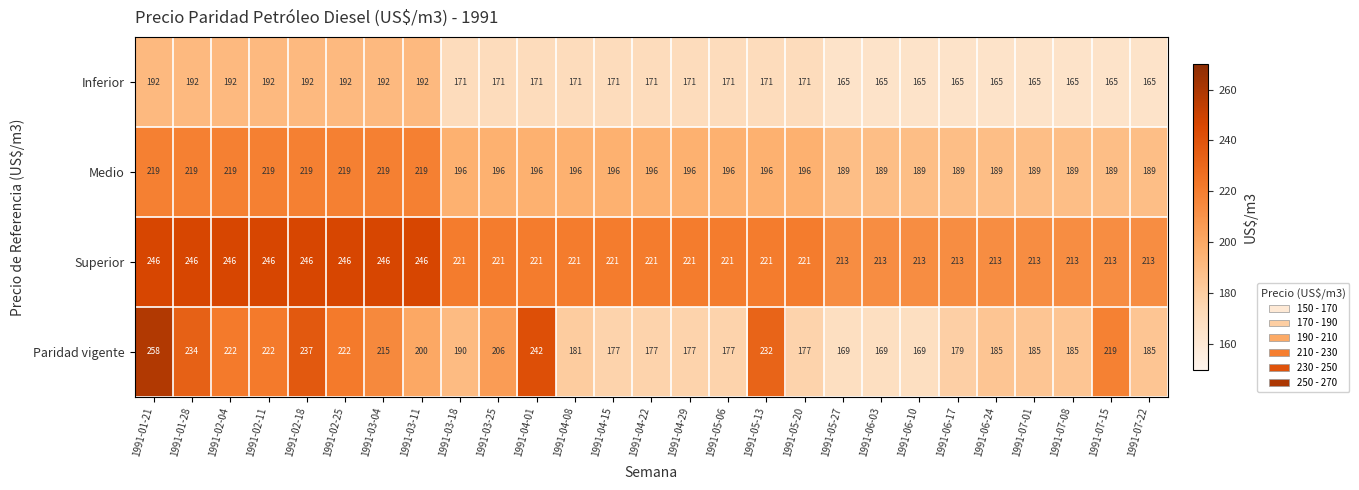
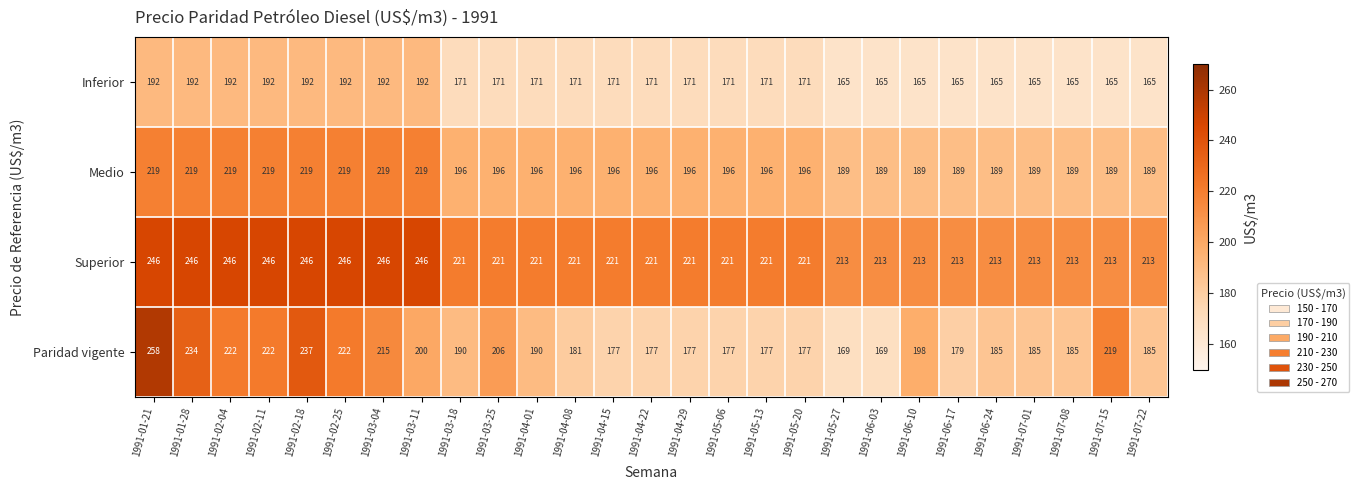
Paridad vigente, 1991-04-01: 242 -> 190
Paridad vigente, 1991-05-13: 232 -> 177
Paridad vigente, 1991-06-10: 169 -> 198
